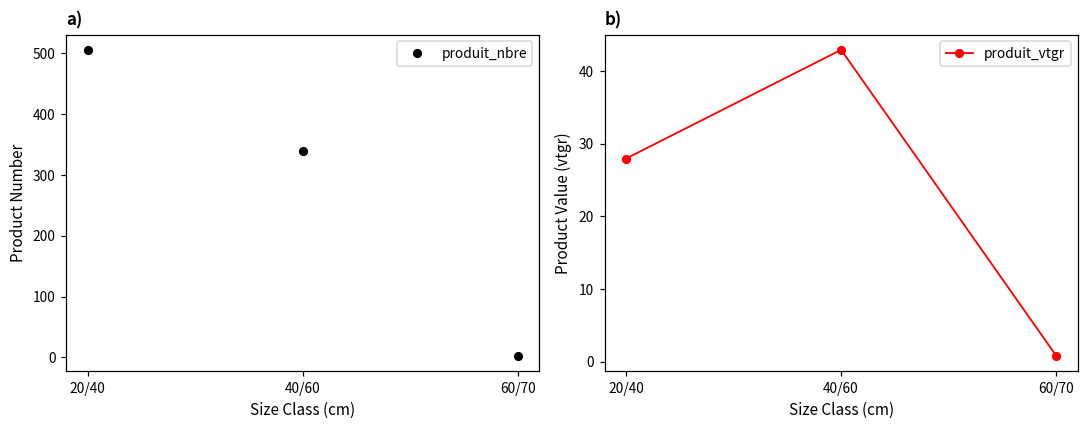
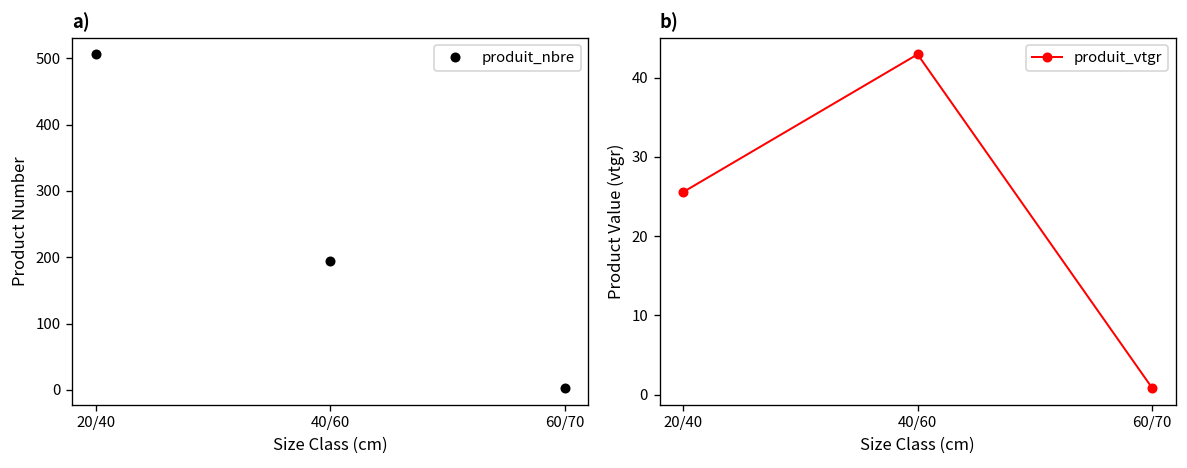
a), 40/60: 340 -> 200
b), 20/40: 28 -> 26
